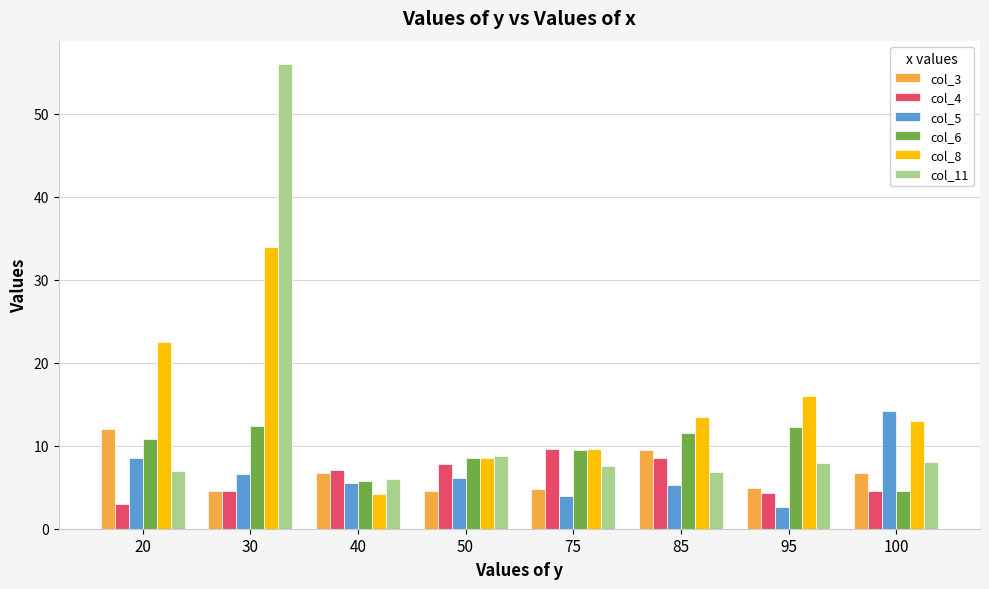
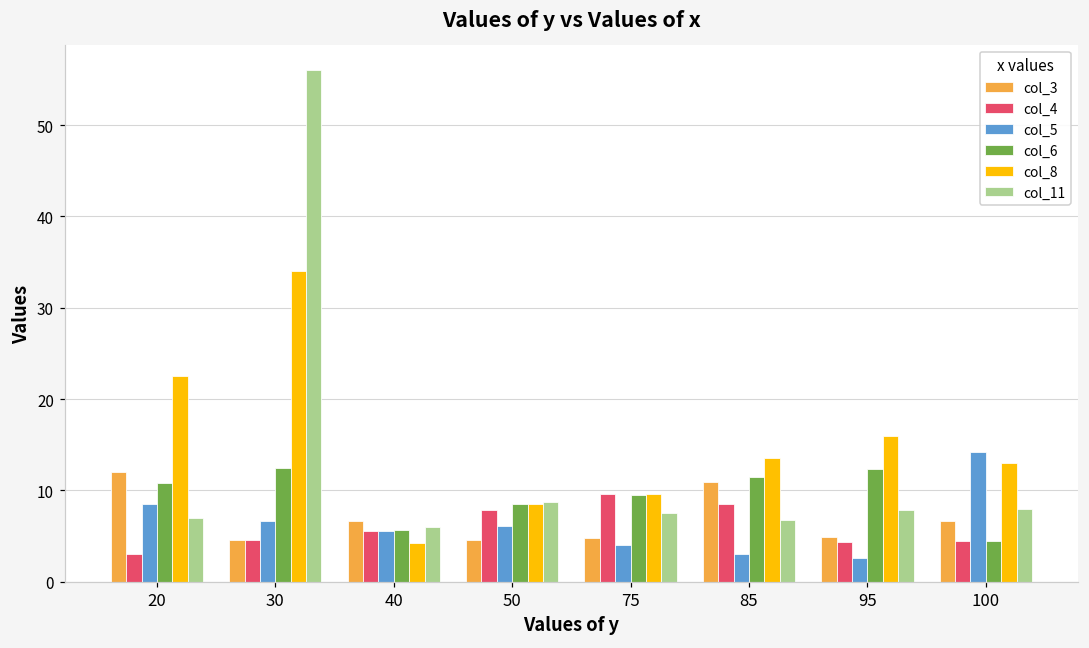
col_4, 40: 7 -> 6
col_3, 85: 10 -> 11
col_5, 85: 5 -> 3
